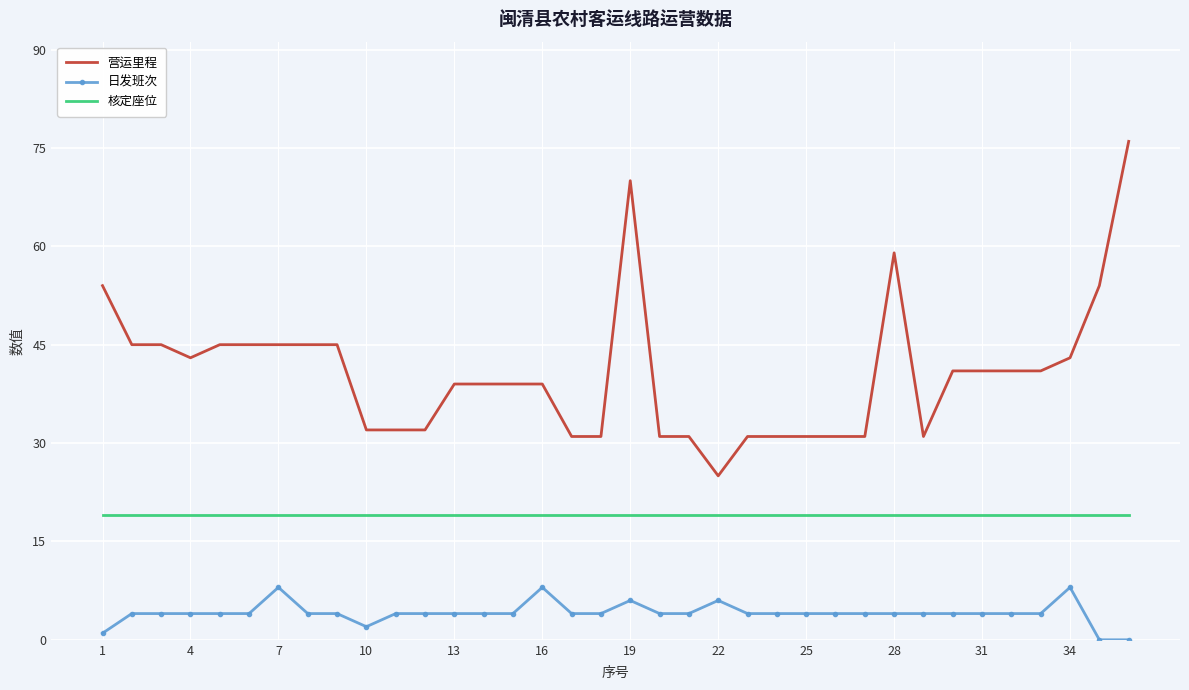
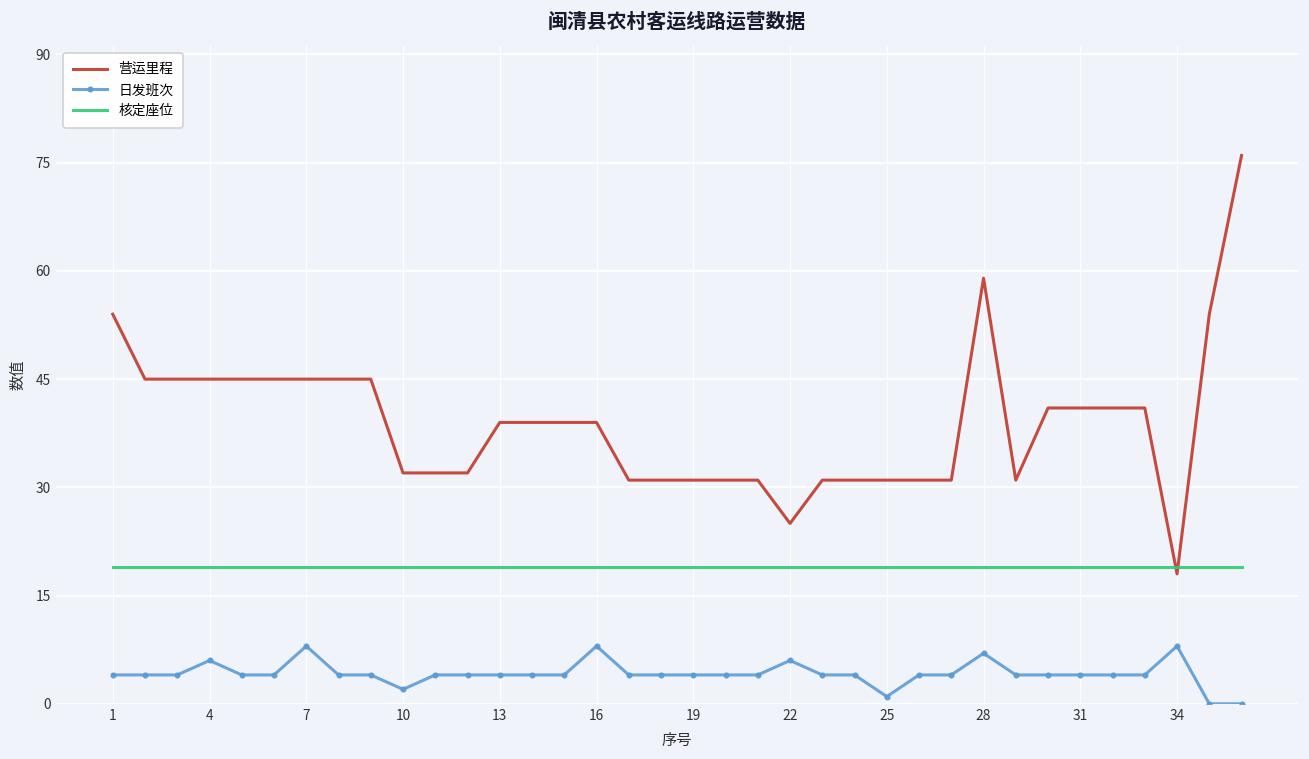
日发班次, 1: 1 -> 4
营运里程, 4: 43 -> 45
日发班次, 4: 4 -> 6
营运里程, 19: 70 -> 31
日发班次, 19: 6 -> 4
日发班次, 25: 4 -> 1
日发班次, 28: 4 -> 7
营运里程, 34: 43 -> 18
